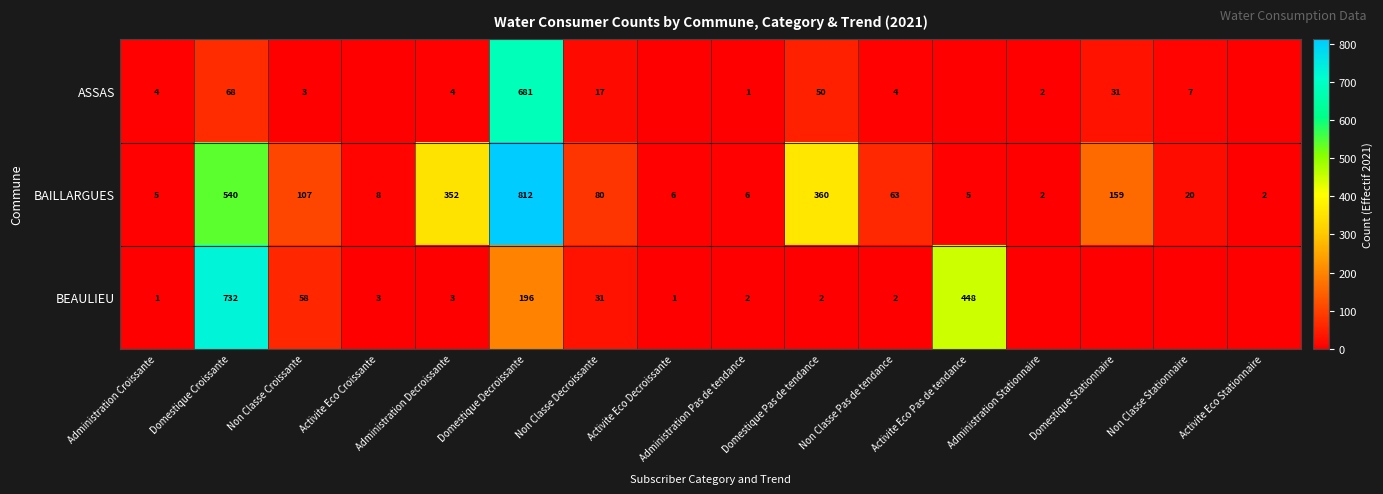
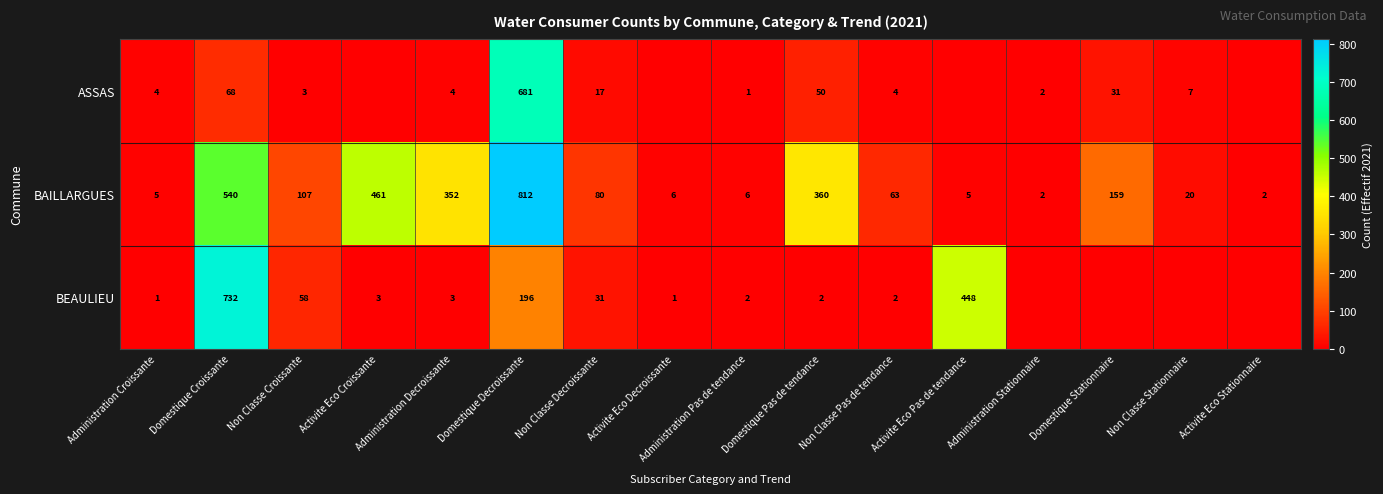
BAILLARGUES, Activite Eco Croissante: 8 -> 461
